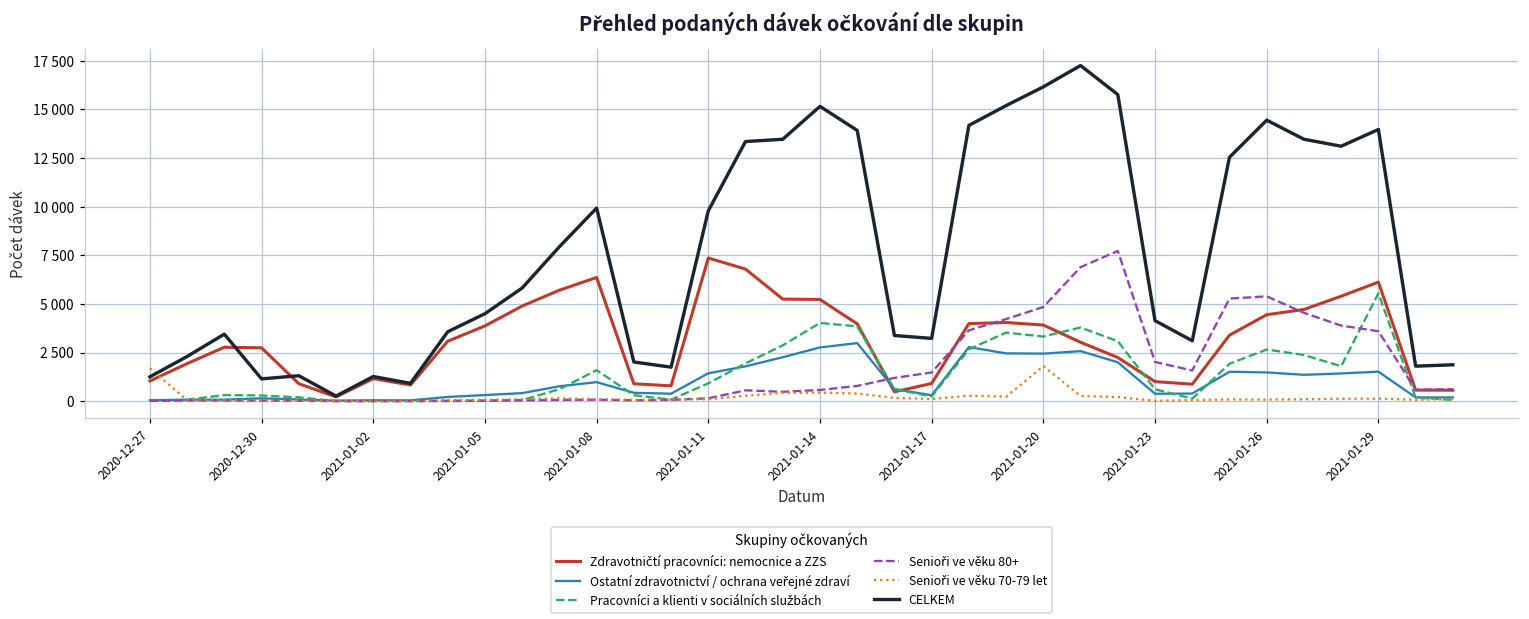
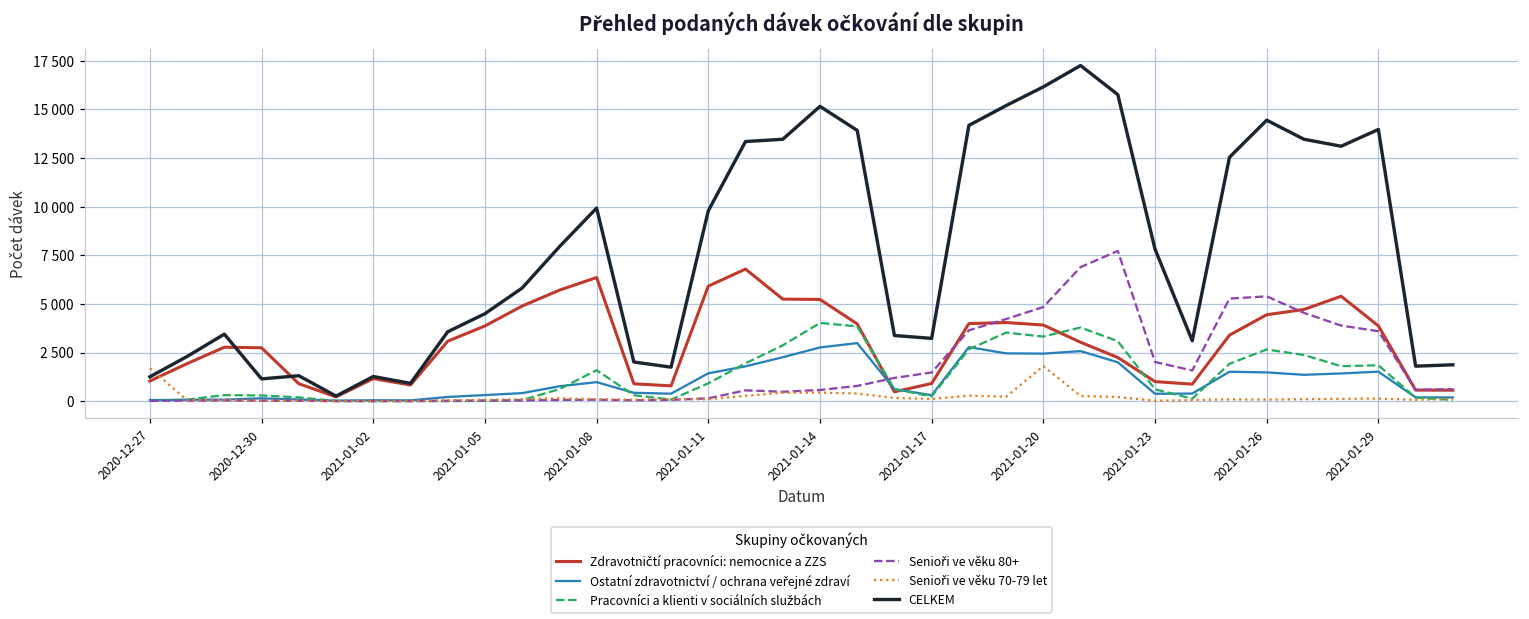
Zdravotničtí pracovníci: nemocnice a ZZS, 2021-01-11: 7400 -> 5900
CELKEM, 2021-01-23: 4100 -> 7800
Zdravotničtí pracovníci: nemocnice a ZZS, 2021-01-29: 6100 -> 3900
Pracovníci a klienti v sociálních službách, 2021-01-29: 5500 -> 1800
